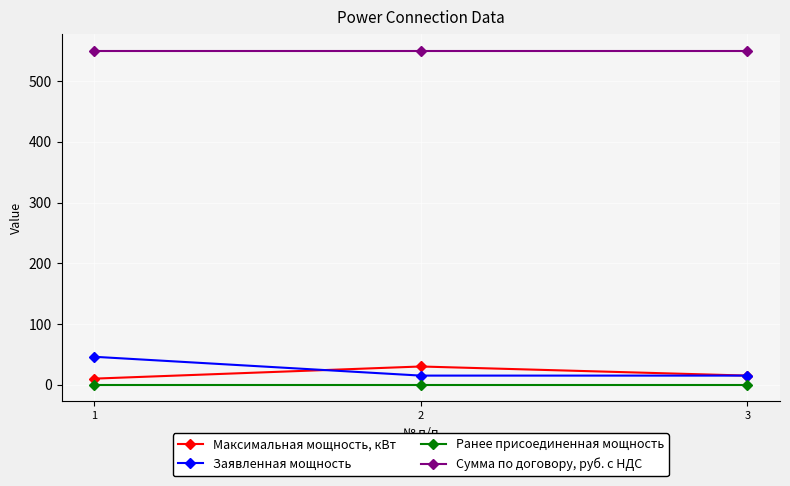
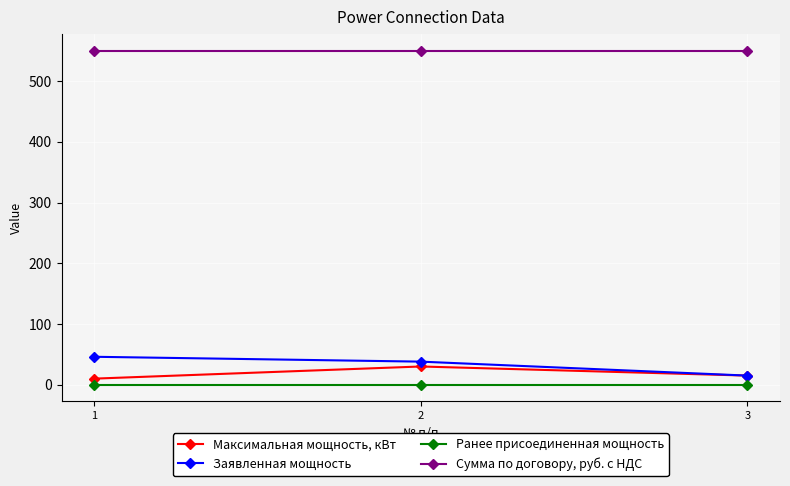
Заявленная мощность, 2: 20 -> 40
